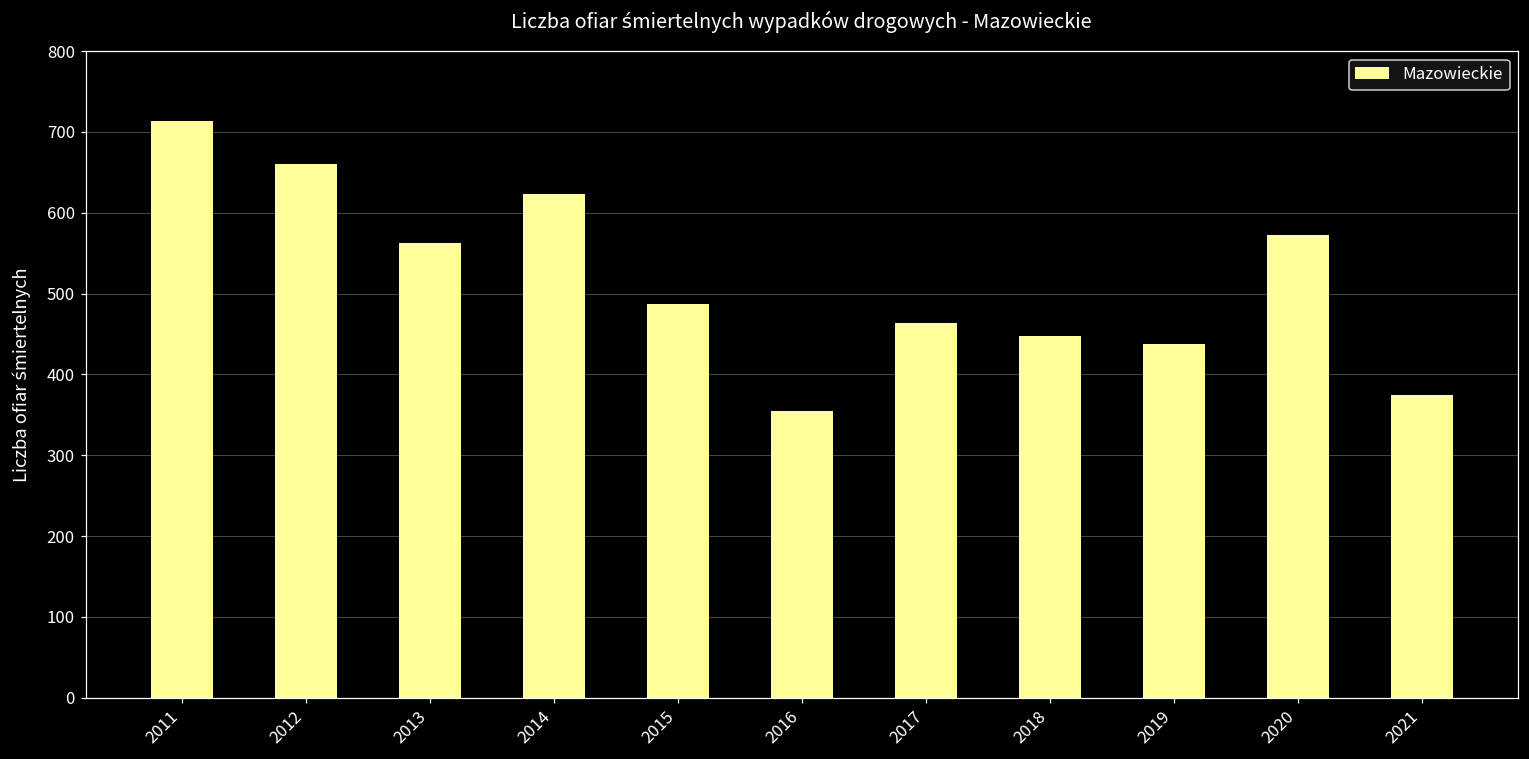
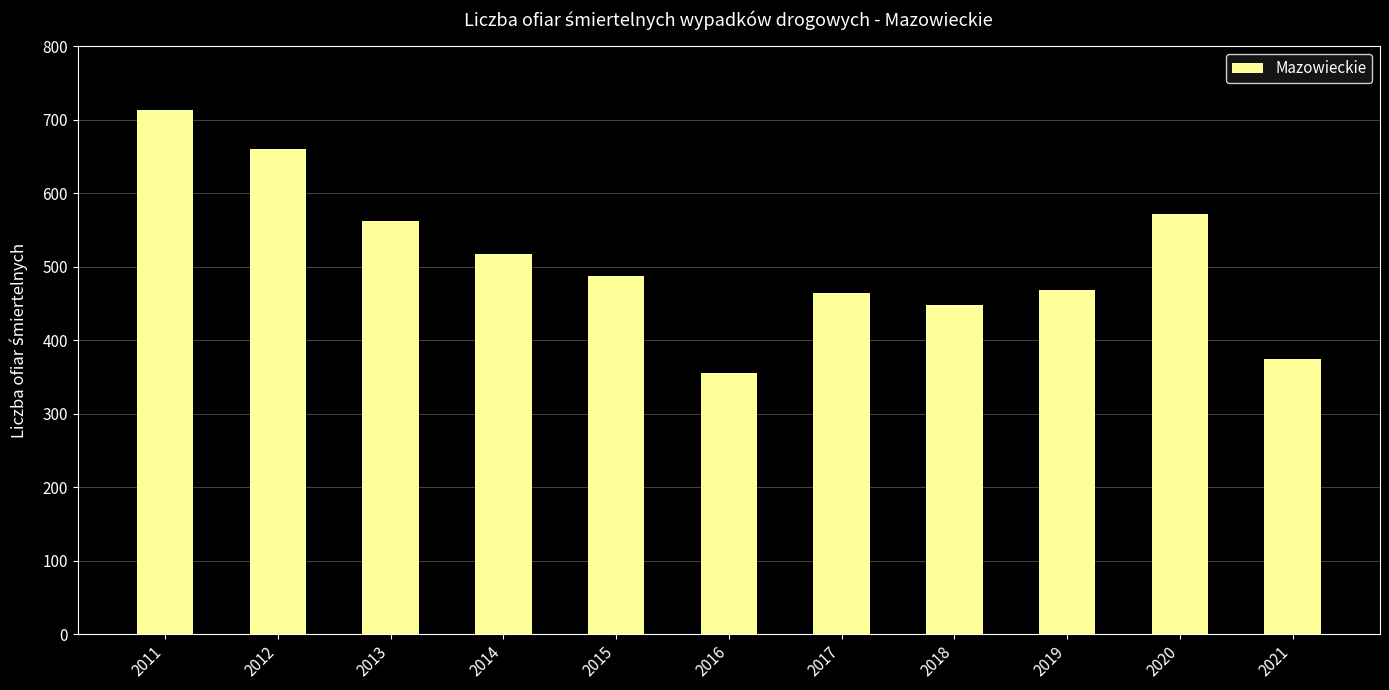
2014: 620 -> 520
2019: 440 -> 470
